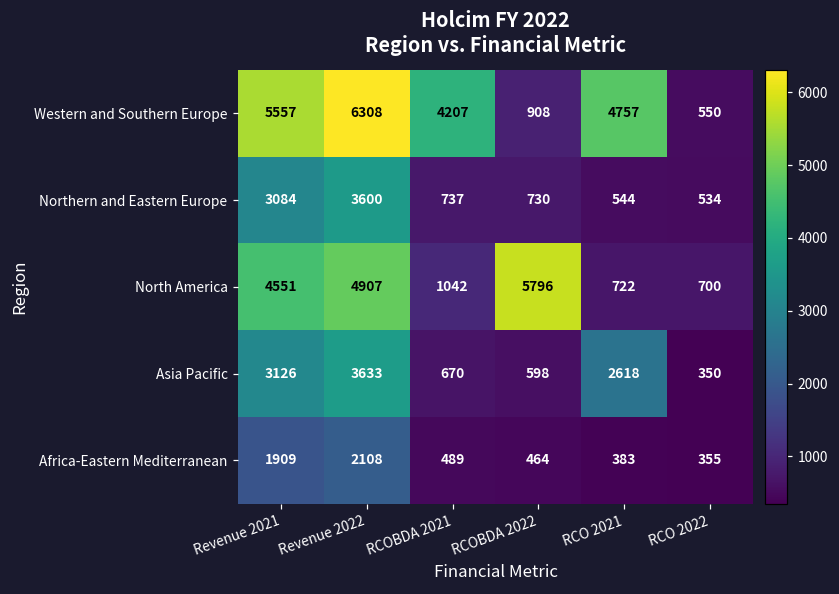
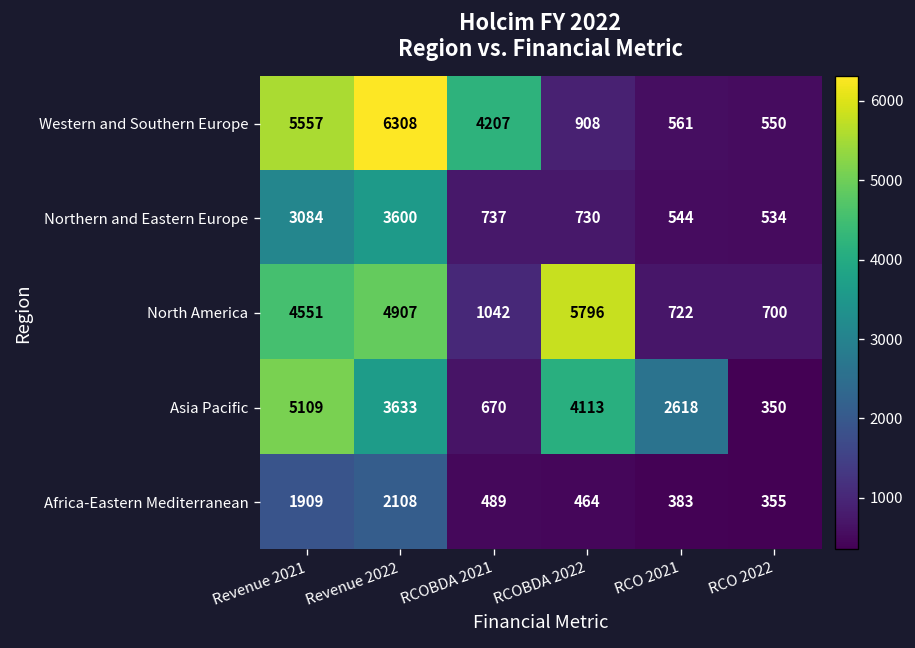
Western and Southern Europe, RCO 2021: 4757 -> 561
Asia Pacific, Revenue 2021: 3126 -> 5109
Asia Pacific, RCOBDA 2022: 598 -> 4113
